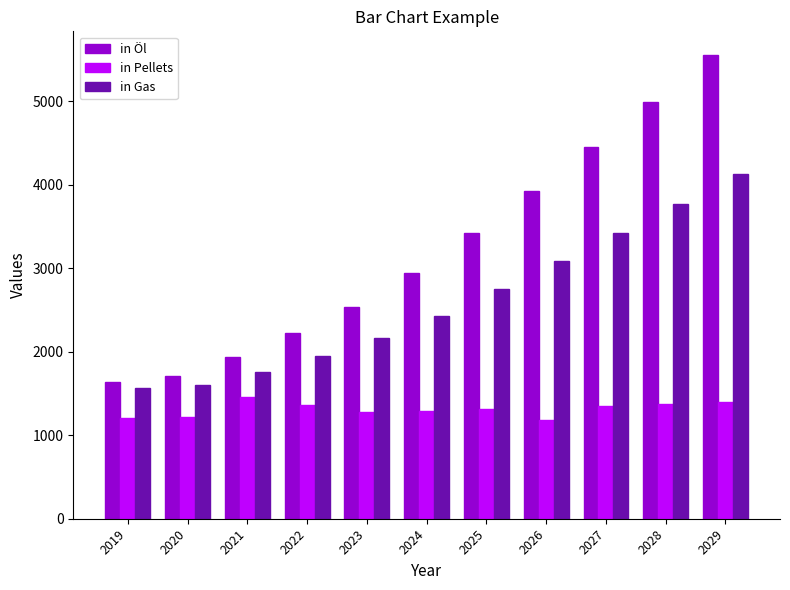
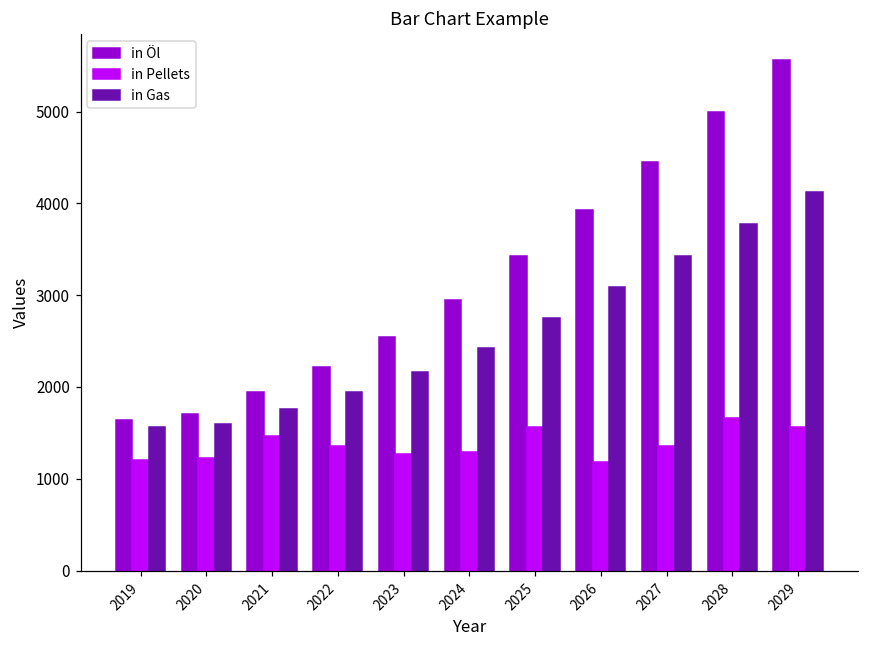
in Pellets, 2025: 1300 -> 1600
in Pellets, 2028: 1400 -> 1700
in Pellets, 2029: 1400 -> 1600
